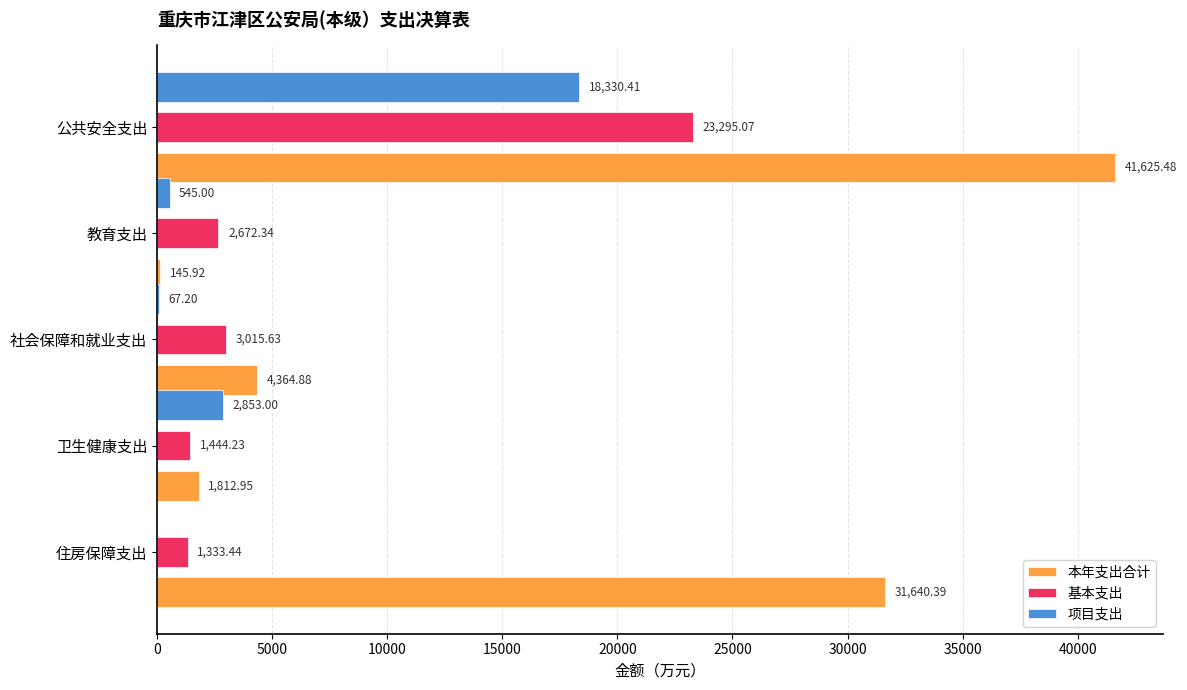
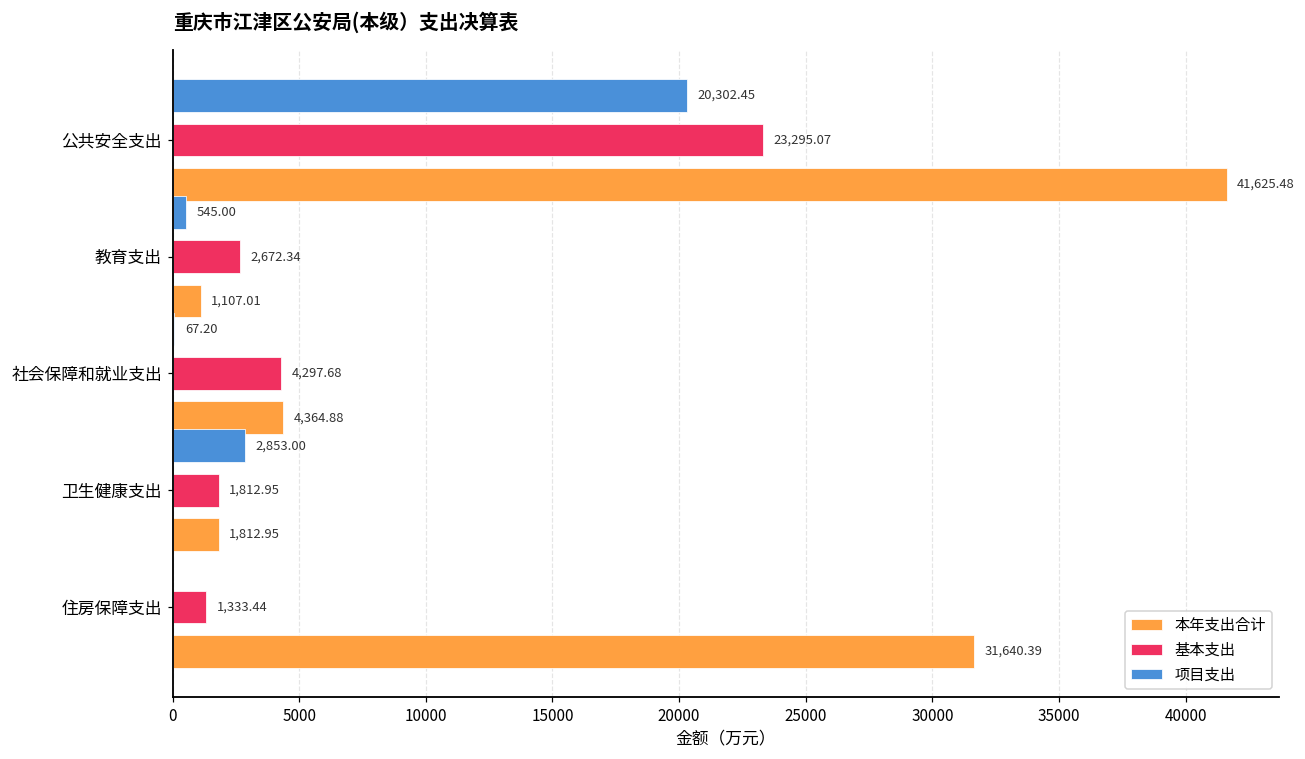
项目支出, 公共安全支出: 18,330.41 -> 20,302.45
本年支出合计, 教育支出: 145.92 -> 1,107.01
基本支出, 社会保障和就业支出: 3,015.63 -> 4,297.68
基本支出, 卫生健康支出: 1,444.23 -> 1,812.95
